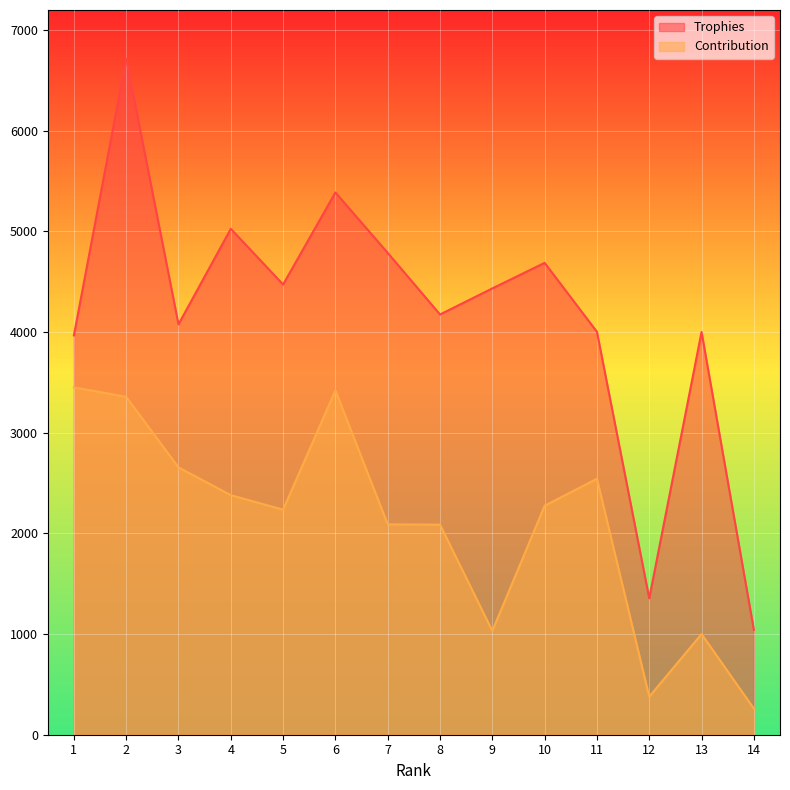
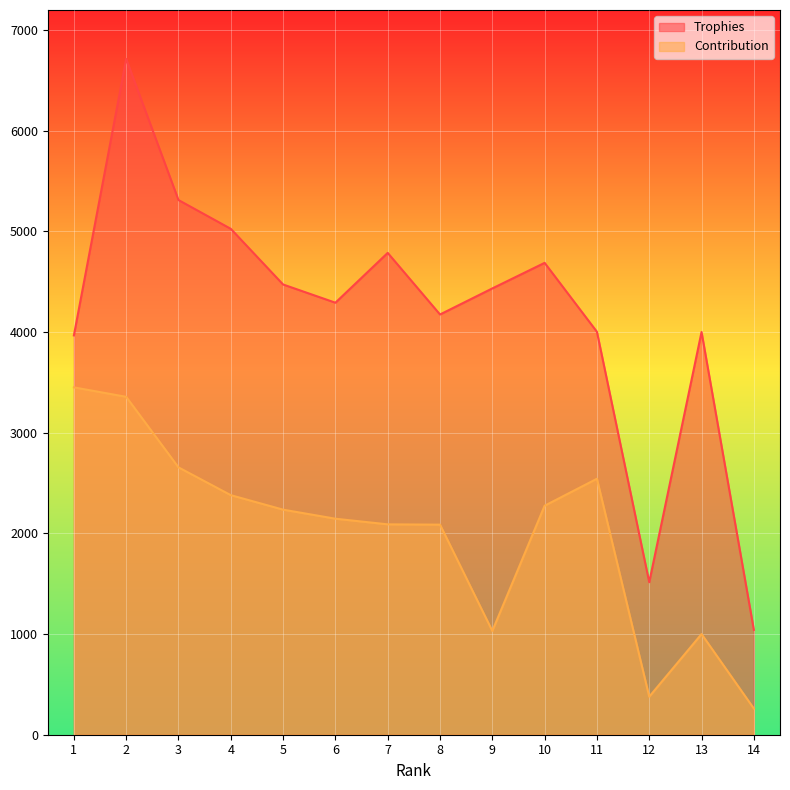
Trophies, 3: 4080 -> 5310
Trophies, 6: 5390 -> 4290
Contribution, 6: 3420 -> 2150
Trophies, 12: 1360 -> 1520
